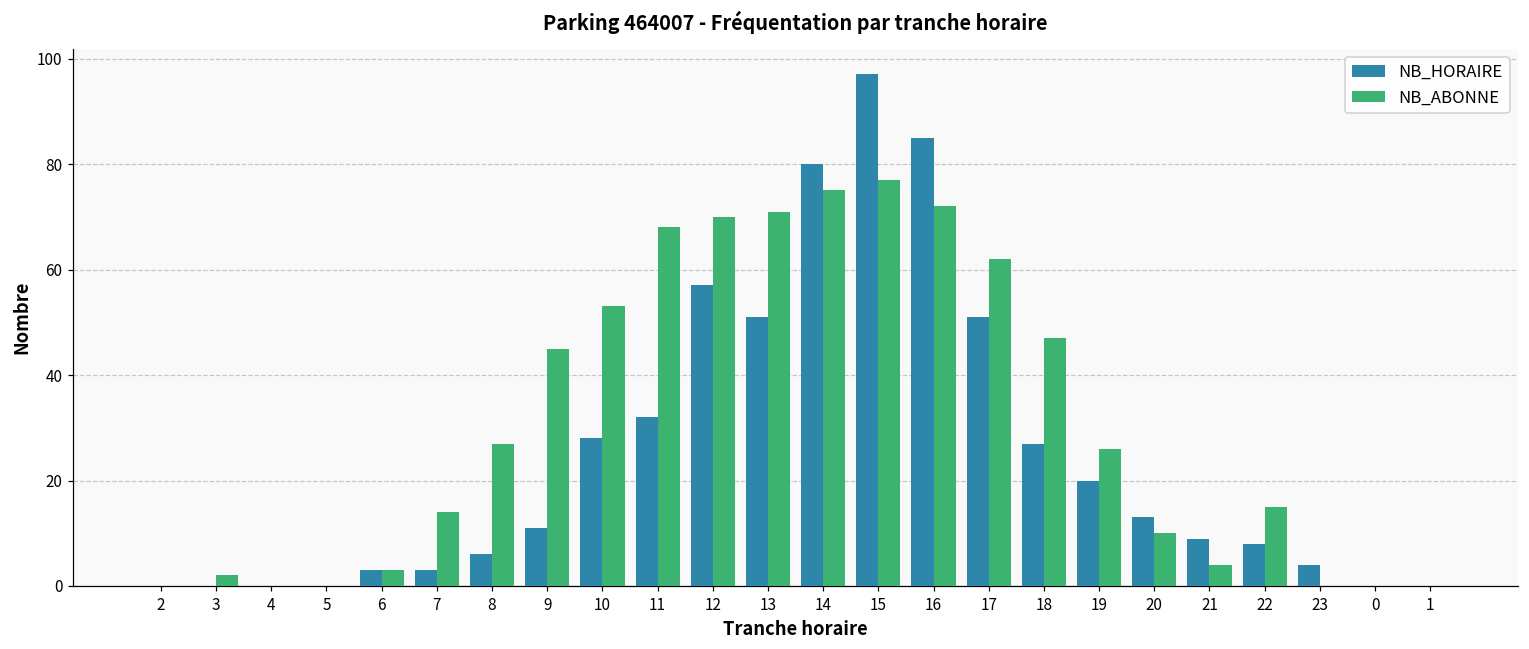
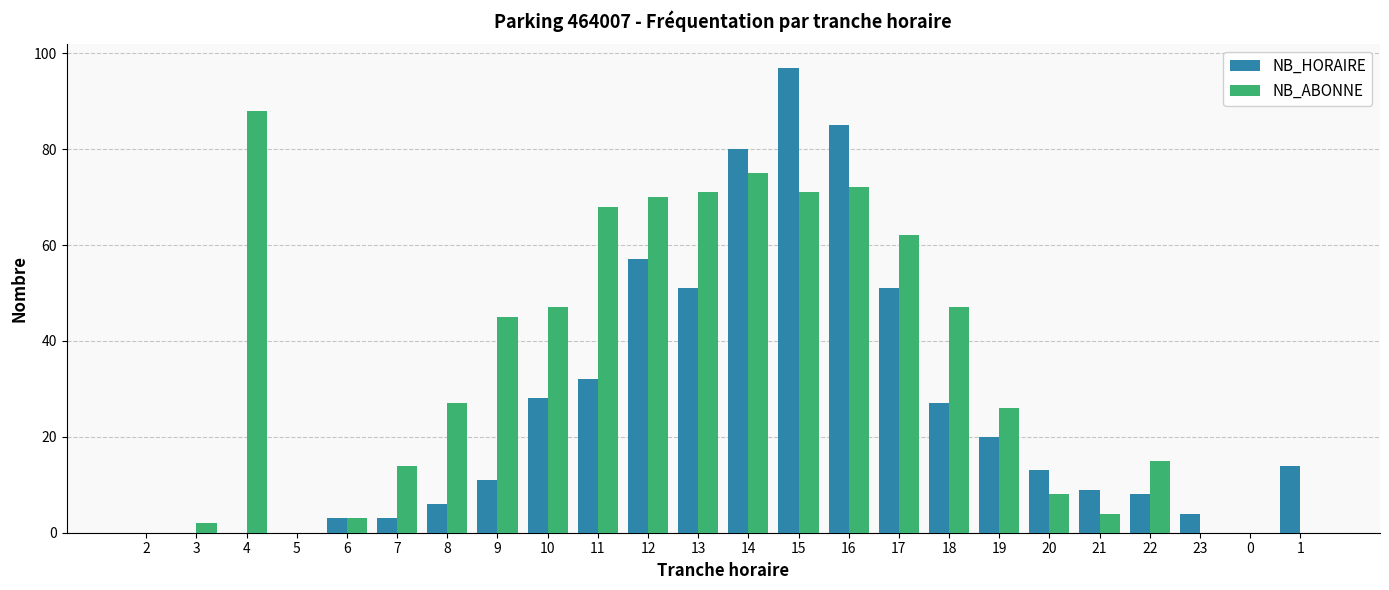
NB_ABONNE, 4: 0 -> 88
NB_ABONNE, 10: 53 -> 47
NB_ABONNE, 15: 77 -> 71
NB_ABONNE, 20: 10 -> 8
NB_HORAIRE, 1: 0 -> 14
